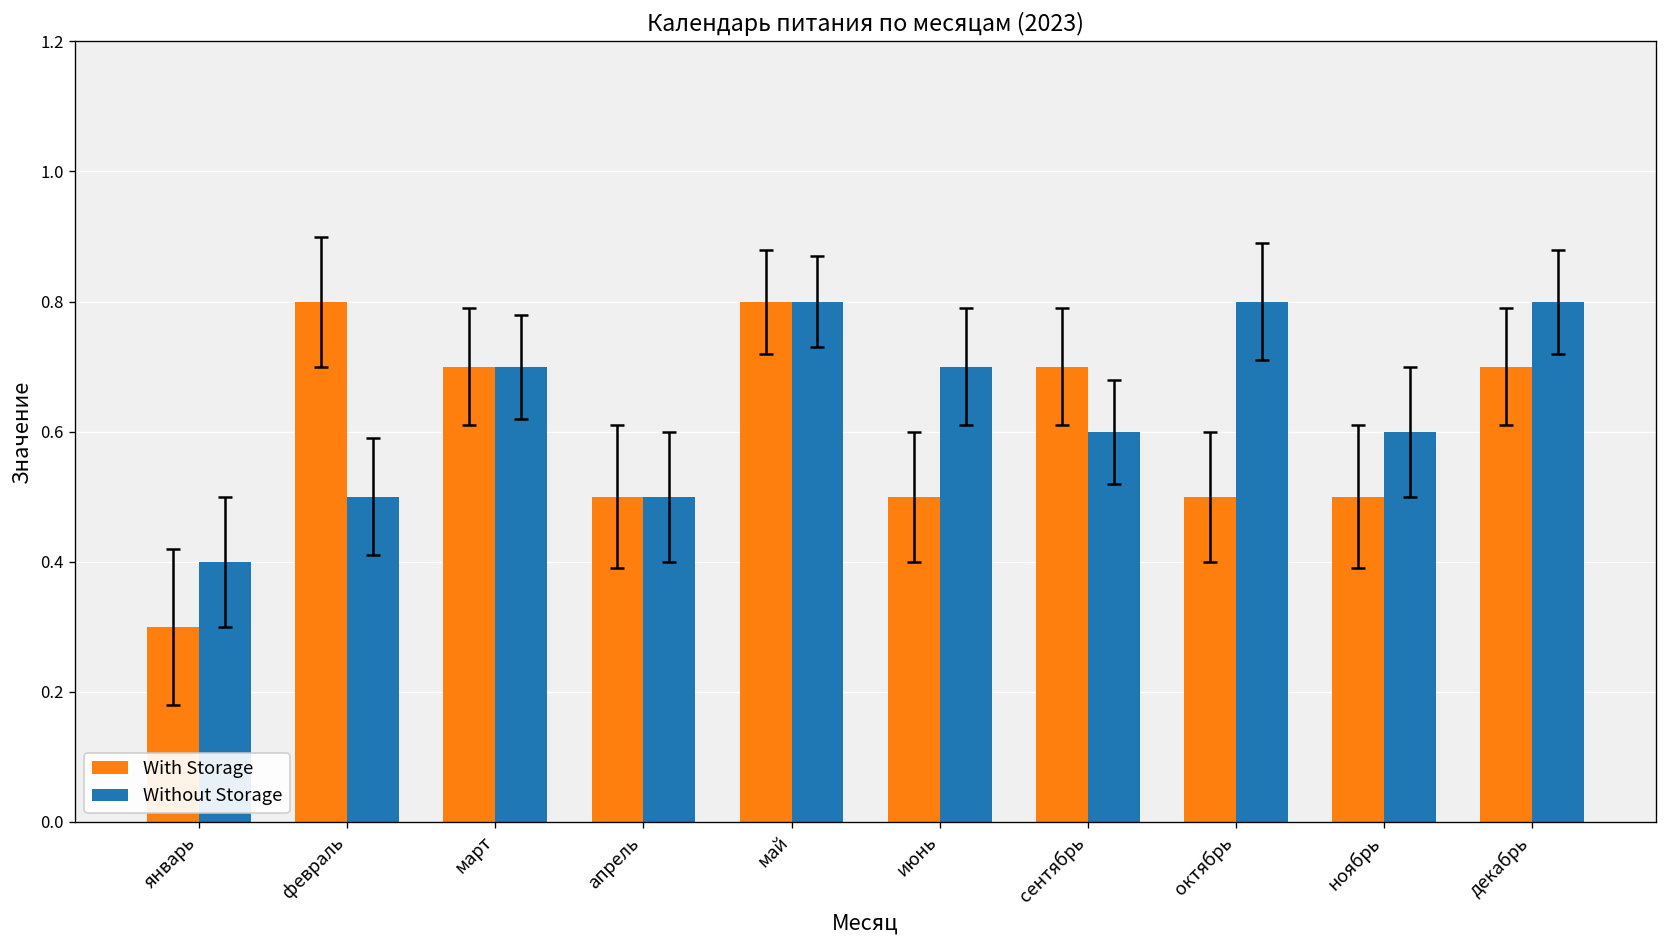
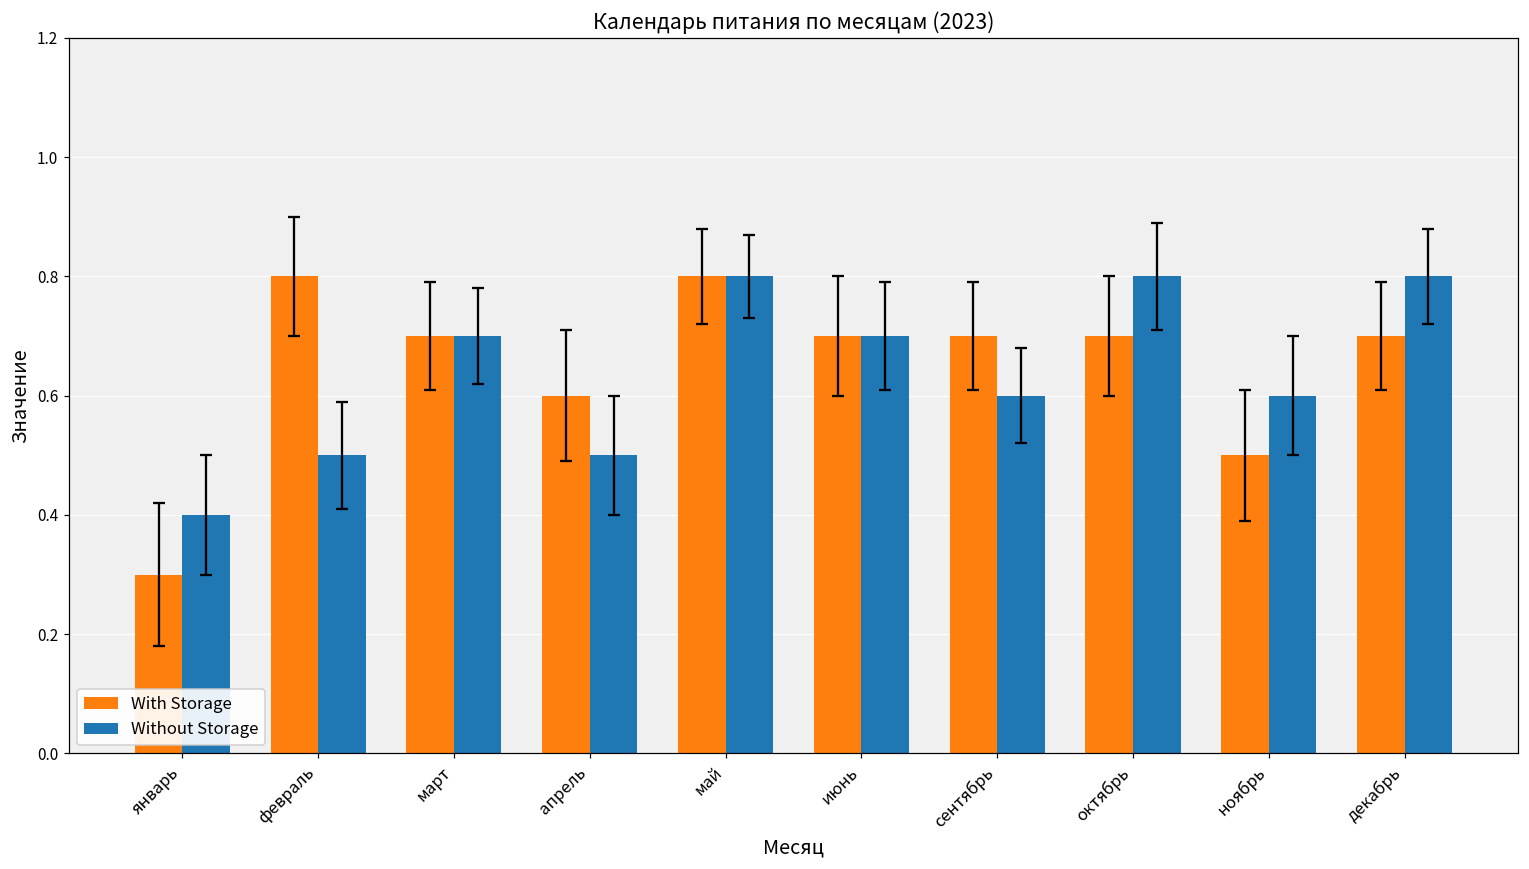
With Storage, апрель: 0.50 -> 0.60
With Storage, июнь: 0.50 -> 0.70
With Storage, октябрь: 0.50 -> 0.70
